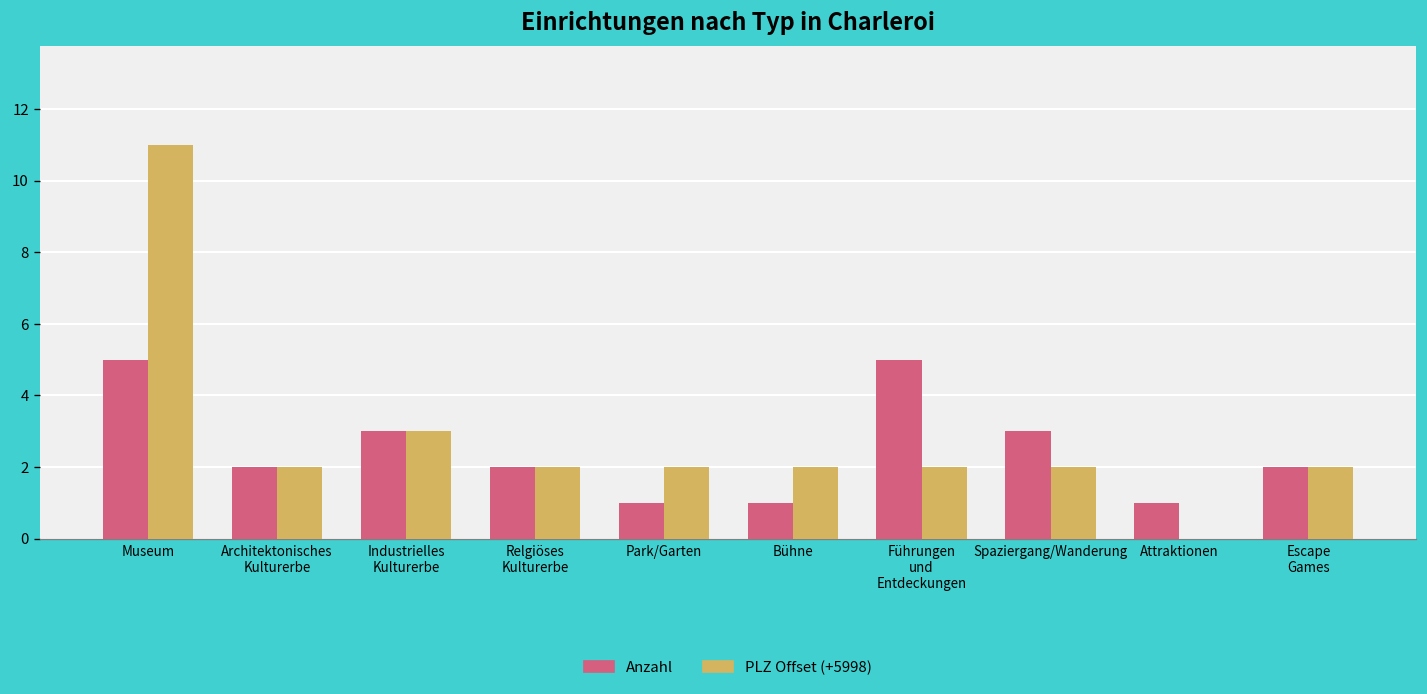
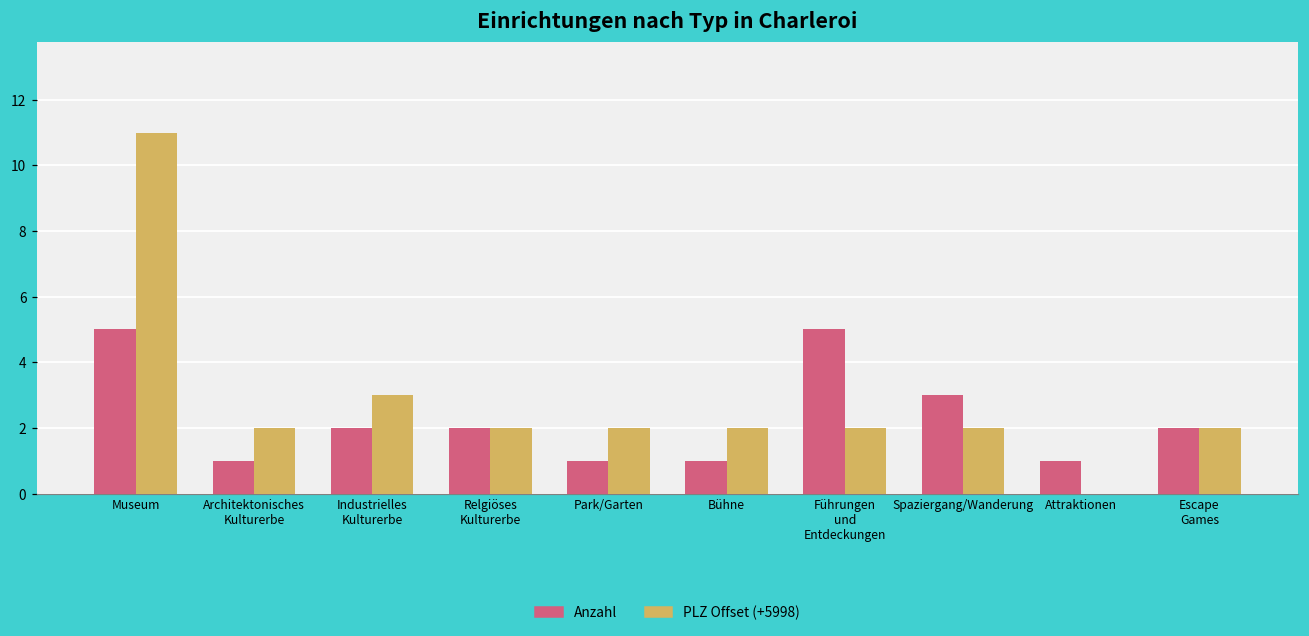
Anzahl, Architektonisches Kulturerbe: 2 -> 1
Anzahl, Industrielles Kulturerbe: 3 -> 2
